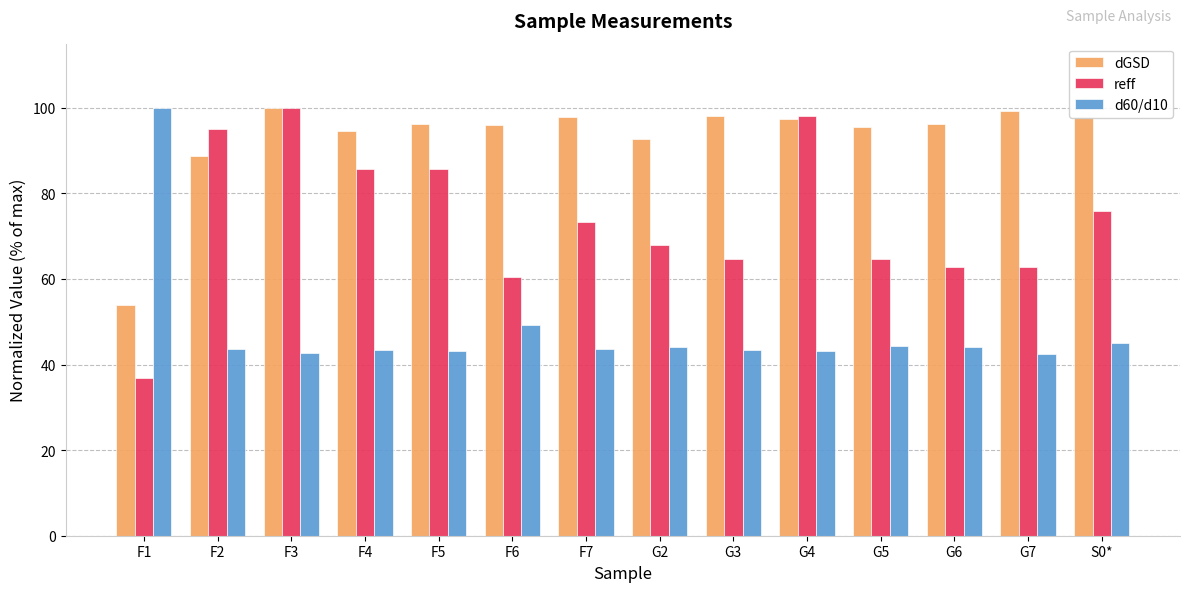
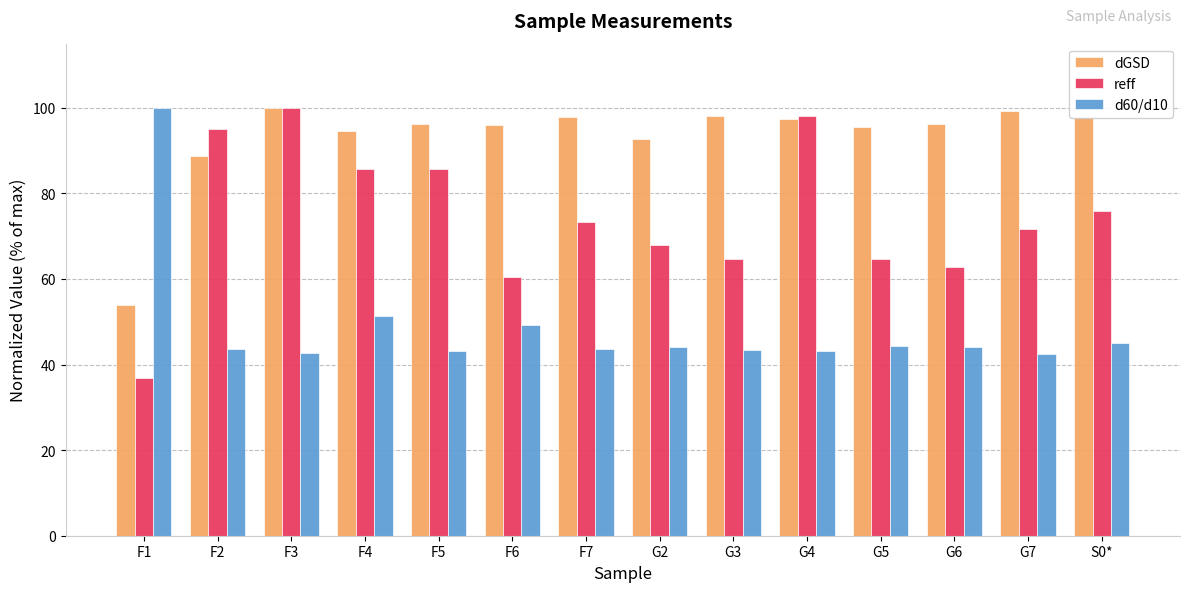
d60/d10, F4: 43 -> 51
reff, G7: 63 -> 72
